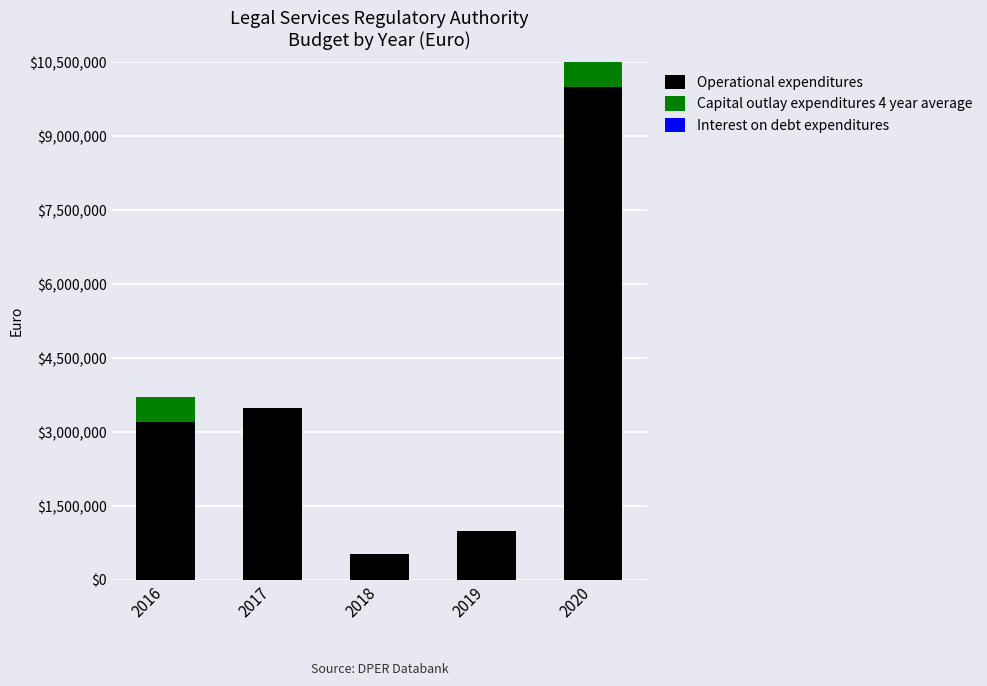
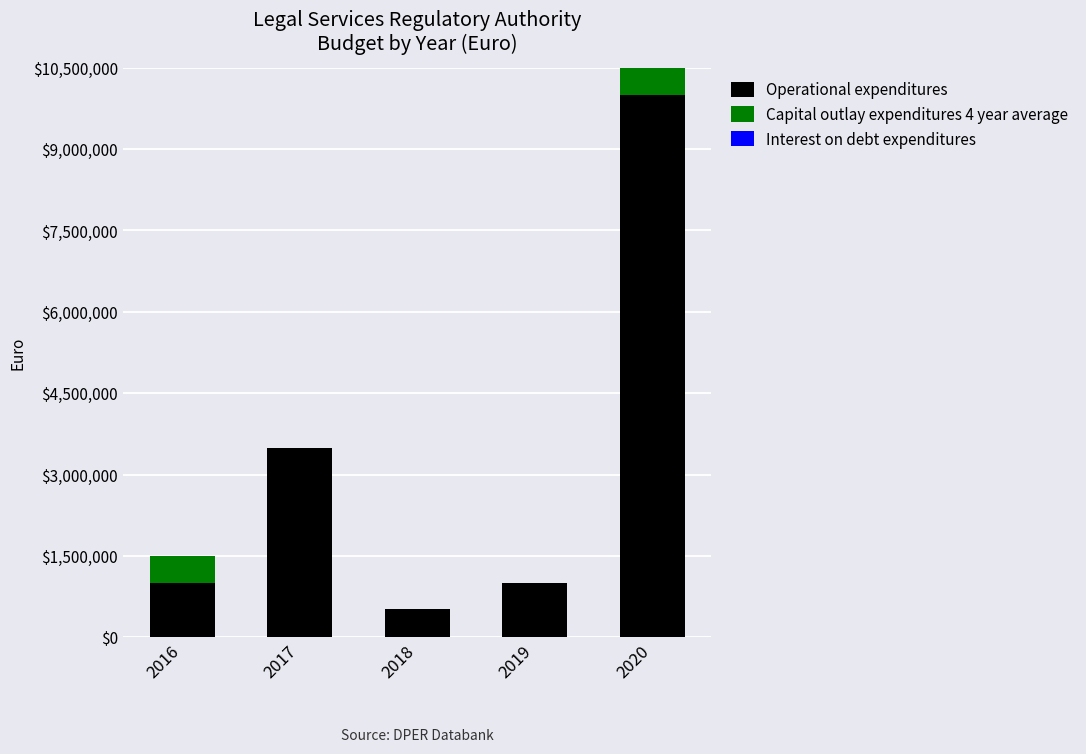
Operational expenditures, 2016: $3,200,000 -> $1,000,000
